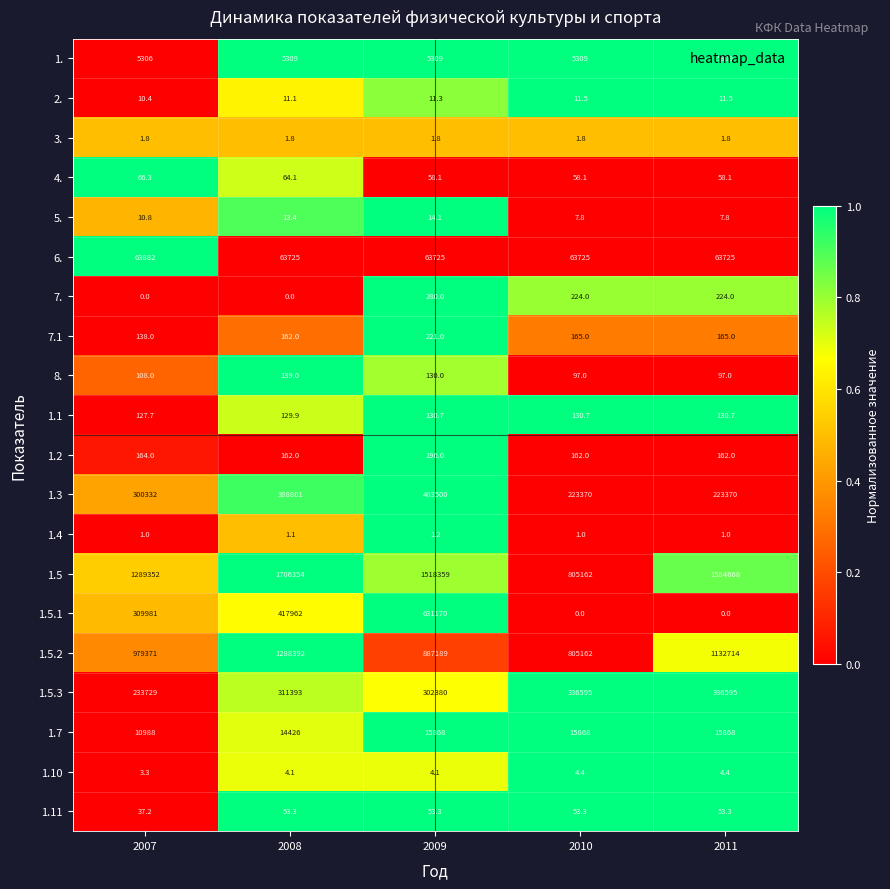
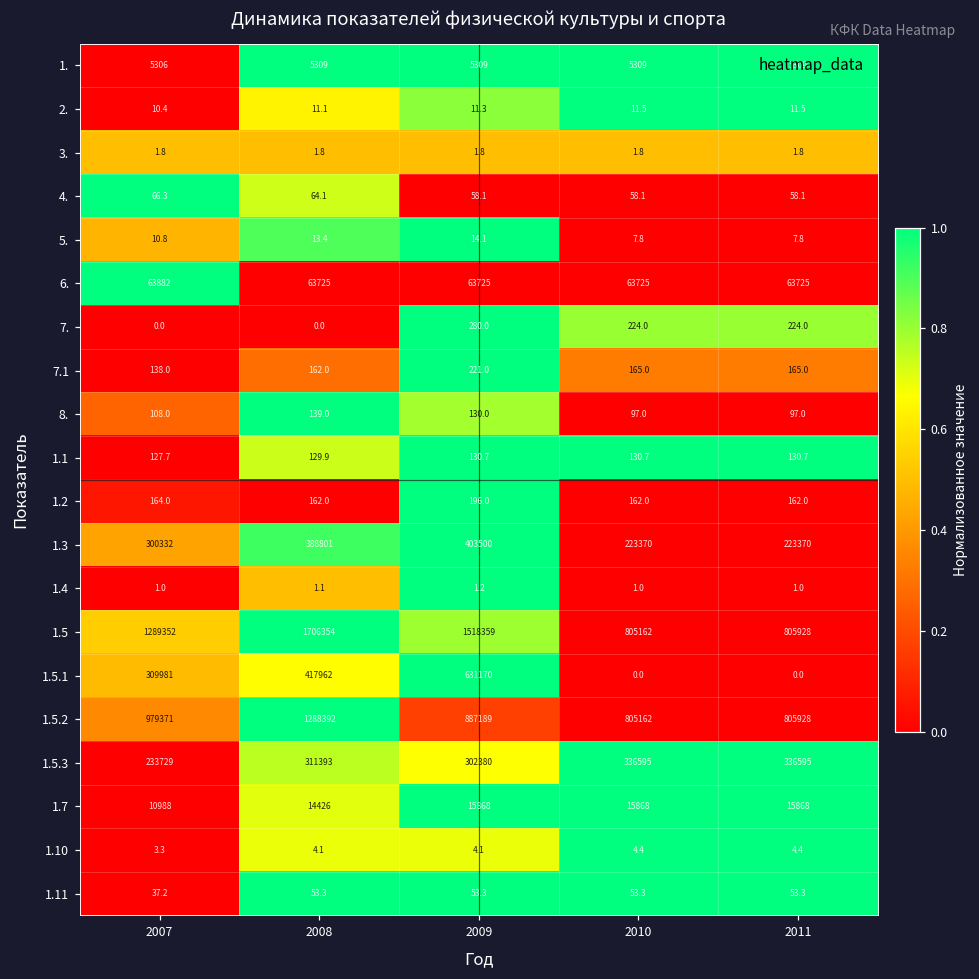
1.5, 2011: 1584668 -> 805928
1.5.2, 2011: 1132714 -> 805928
